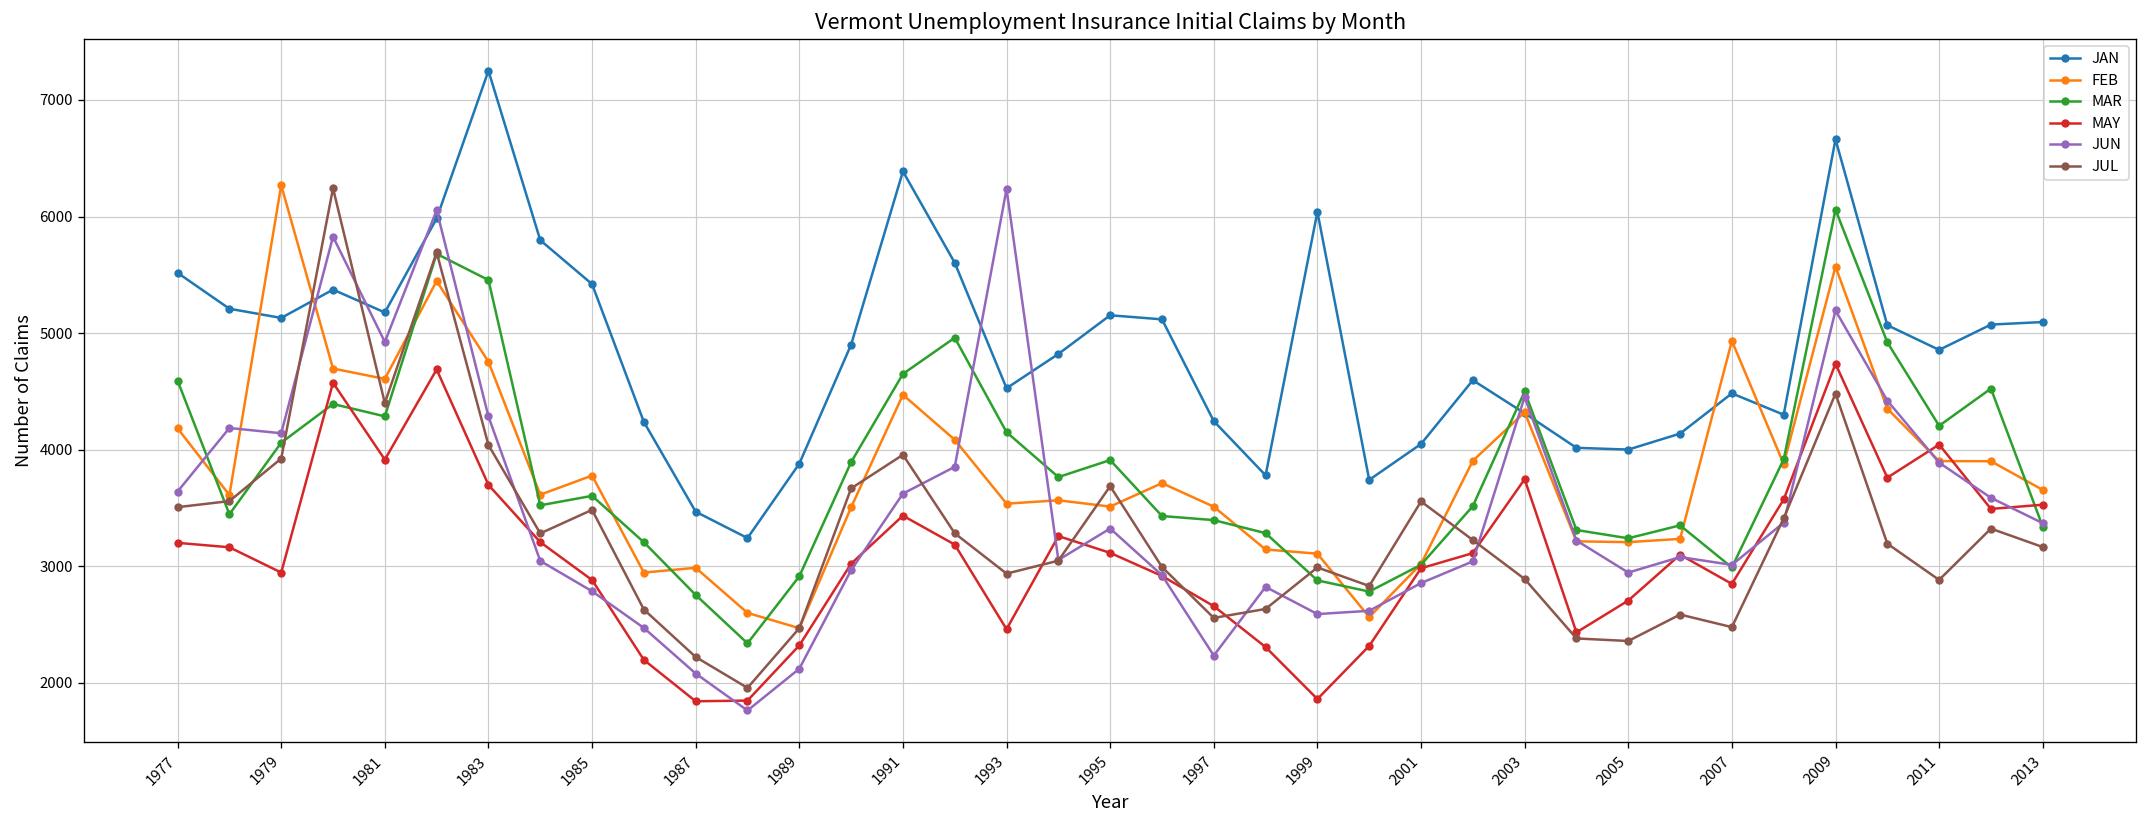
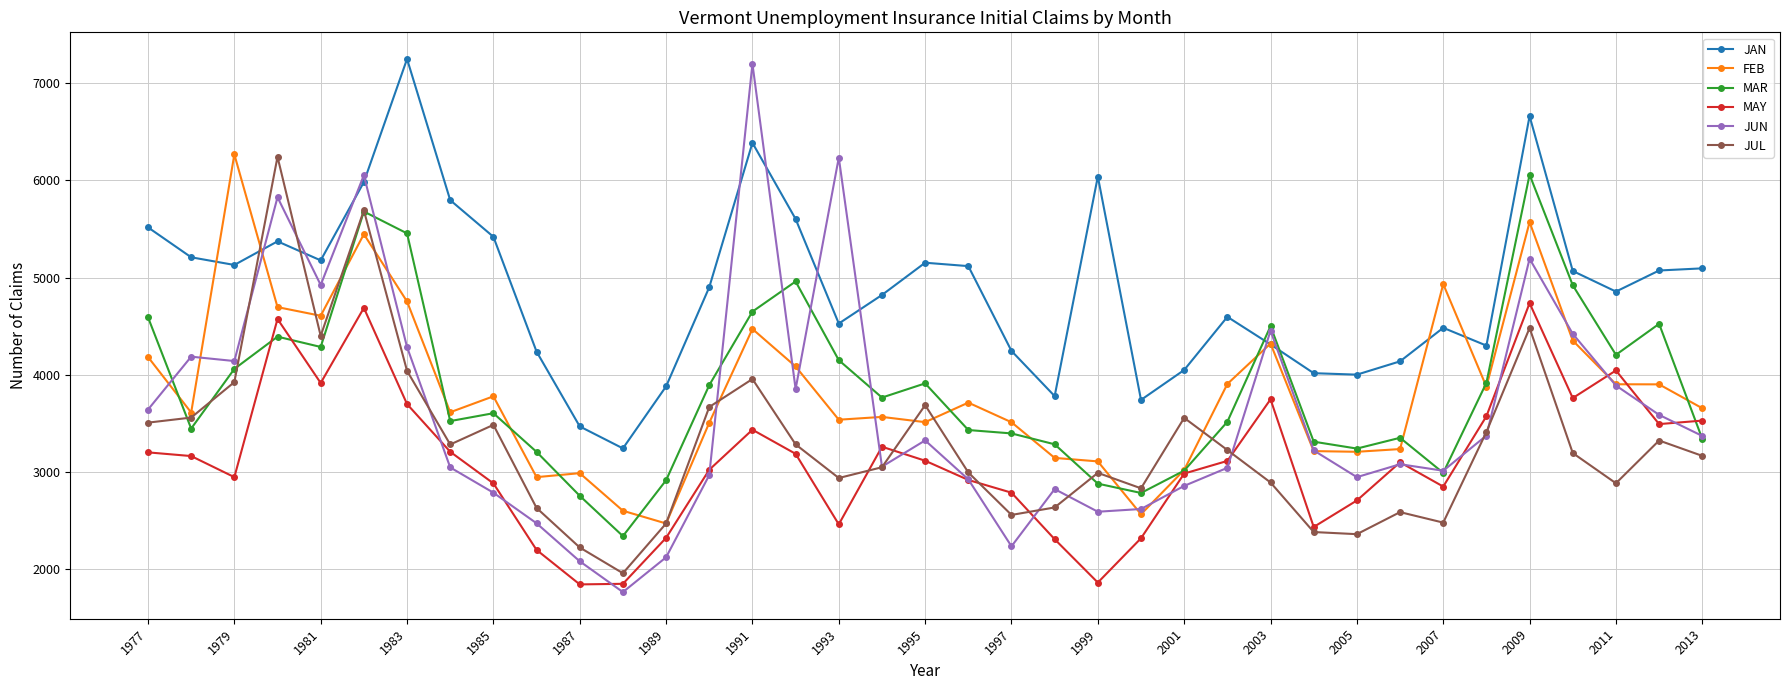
JUN, 1991: 3600 -> 7200
MAY, 1997: 2700 -> 2800
